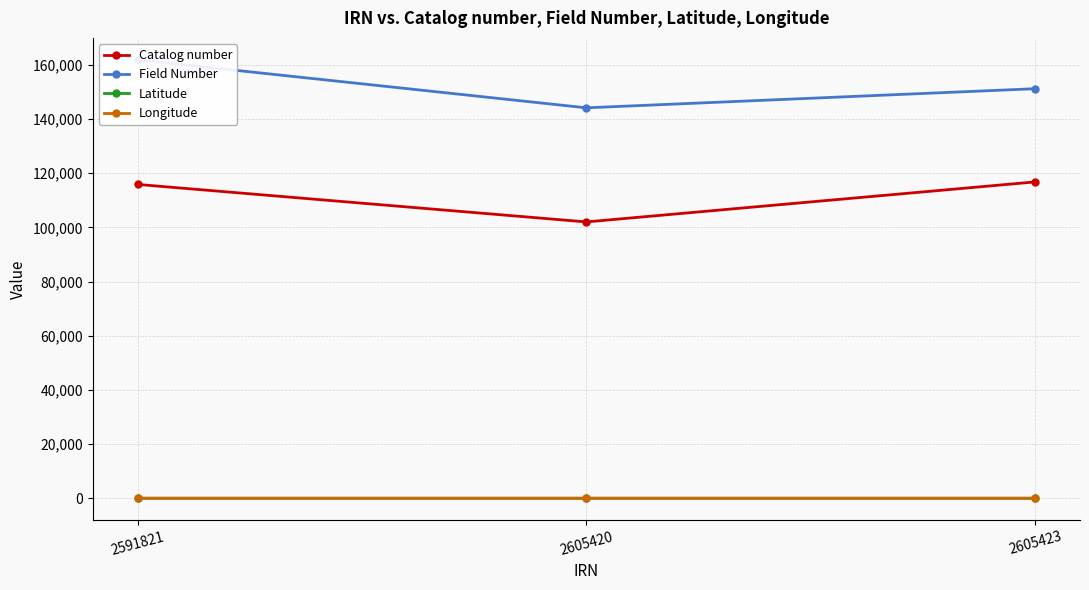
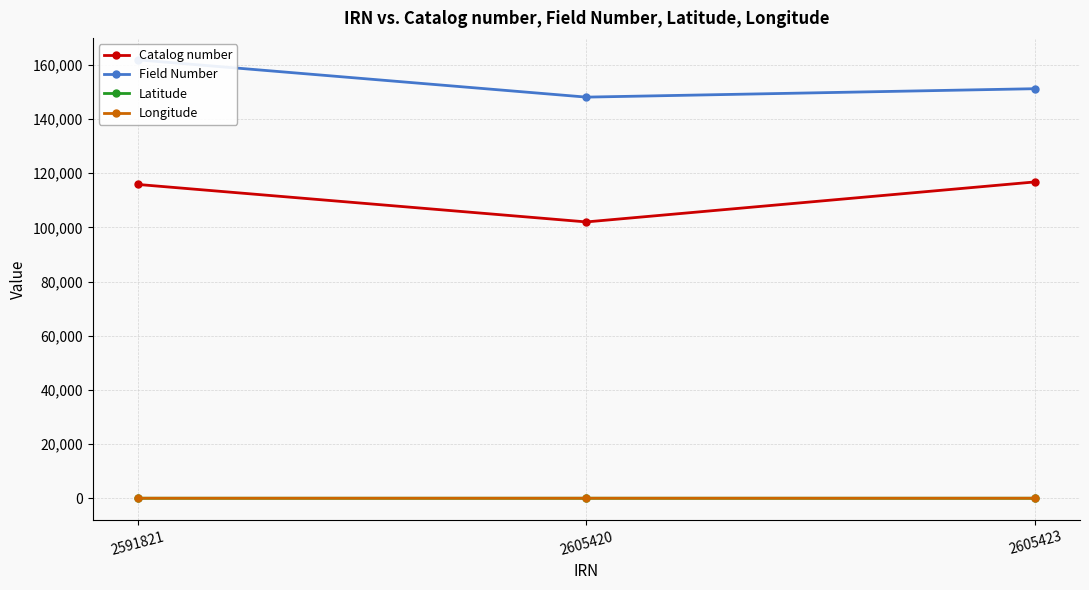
Field Number, 2605420: 144,000 -> 148,000
